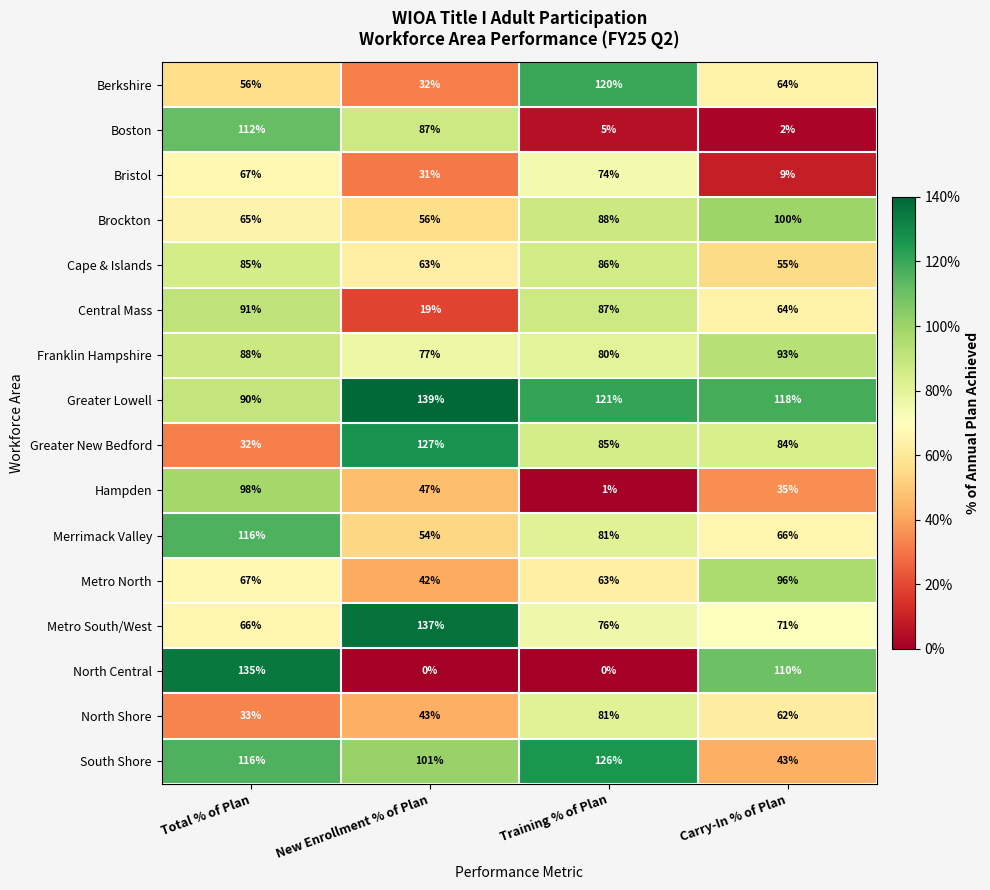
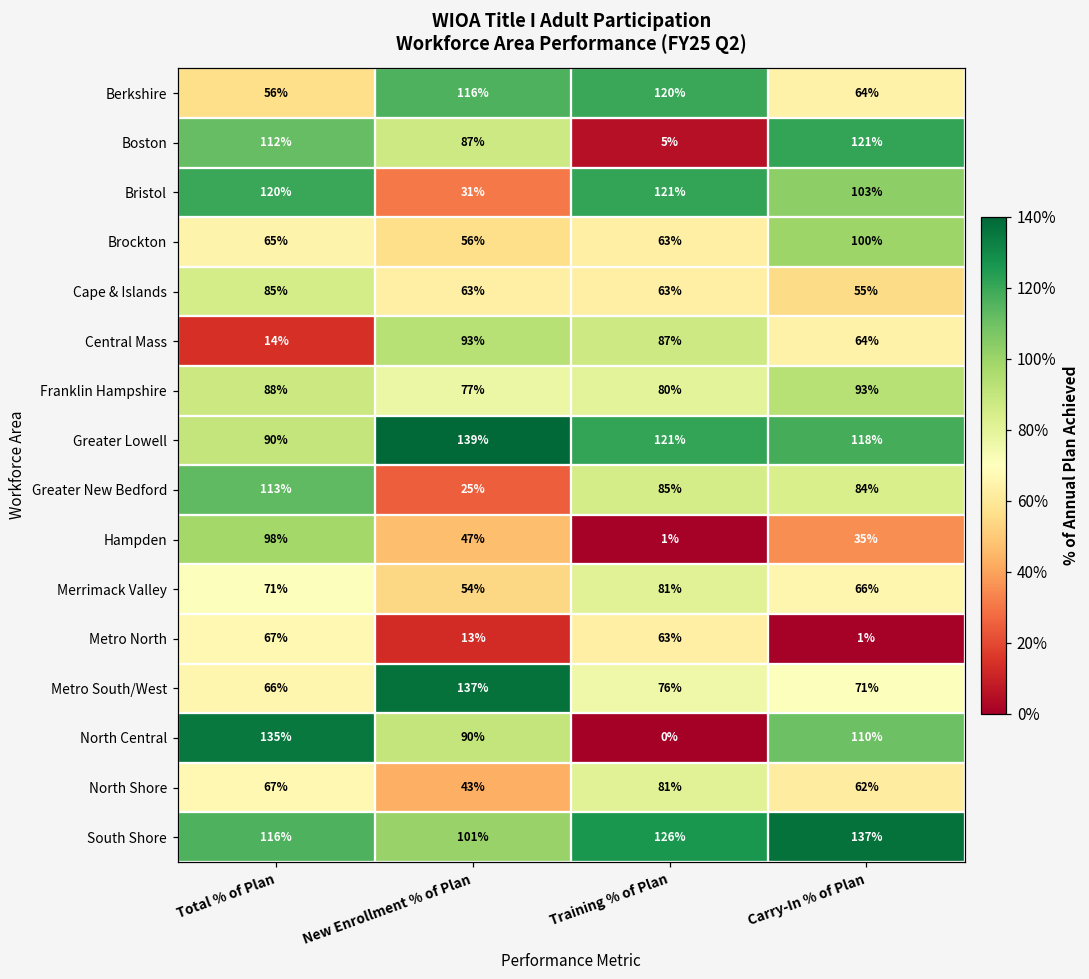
Berkshire, New Enrollment % of Plan: 32% -> 116%
Boston, Carry-In % of Plan: 2% -> 121%
Bristol, Total % of Plan: 67% -> 120%
Bristol, Training % of Plan: 74% -> 121%
Bristol, Carry-In % of Plan: 9% -> 103%
Brockton, Training % of Plan: 88% -> 63%
Cape & Islands, Training % of Plan: 86% -> 63%
Central Mass, Total % of Plan: 91% -> 14%
Central Mass, New Enrollment % of Plan: 19% -> 93%
Greater New Bedford, Total % of Plan: 32% -> 113%
Greater New Bedford, New Enrollment % of Plan: 127% -> 25%
Merrimack Valley, Total % of Plan: 116% -> 71%
Metro North, New Enrollment % of Plan: 42% -> 13%
Metro North, Carry-In % of Plan: 96% -> 1%
North Central, New Enrollment % of Plan: 0% -> 90%
North Shore, Total % of Plan: 33% -> 67%
South Shore, Carry-In % of Plan: 43% -> 137%
